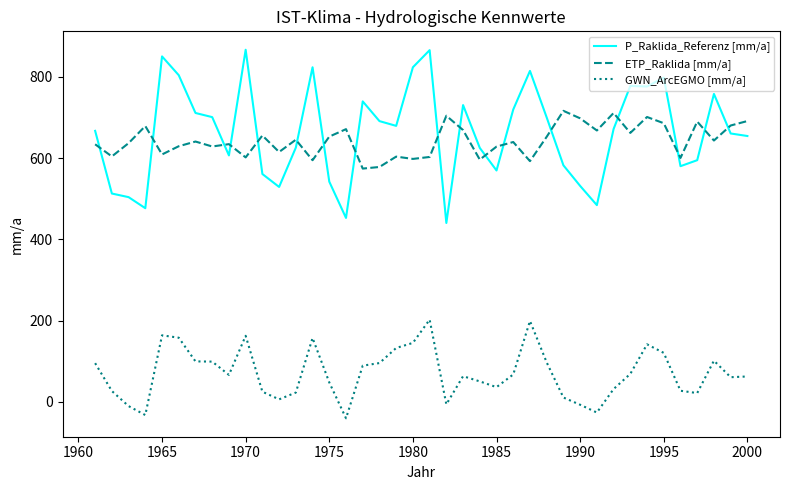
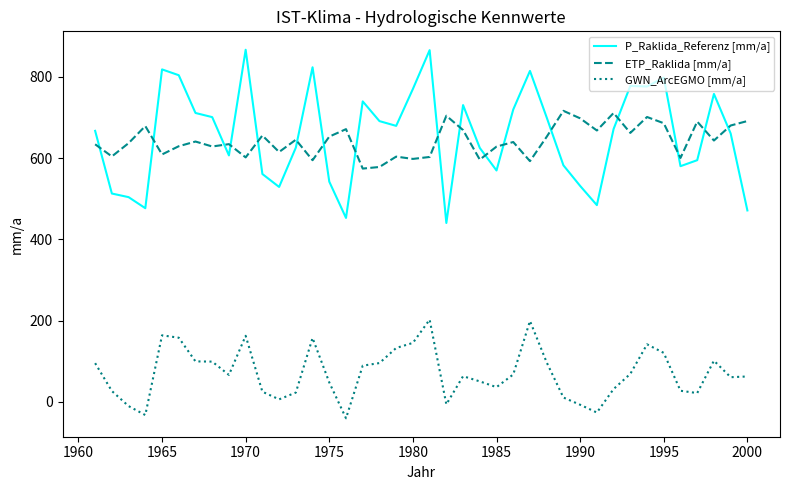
P_Raklida_Referenz [mm/a], 1965: 850 -> 820
P_Raklida_Referenz [mm/a], 1980: 820 -> 770
P_Raklida_Referenz [mm/a], 2000: 650 -> 470
